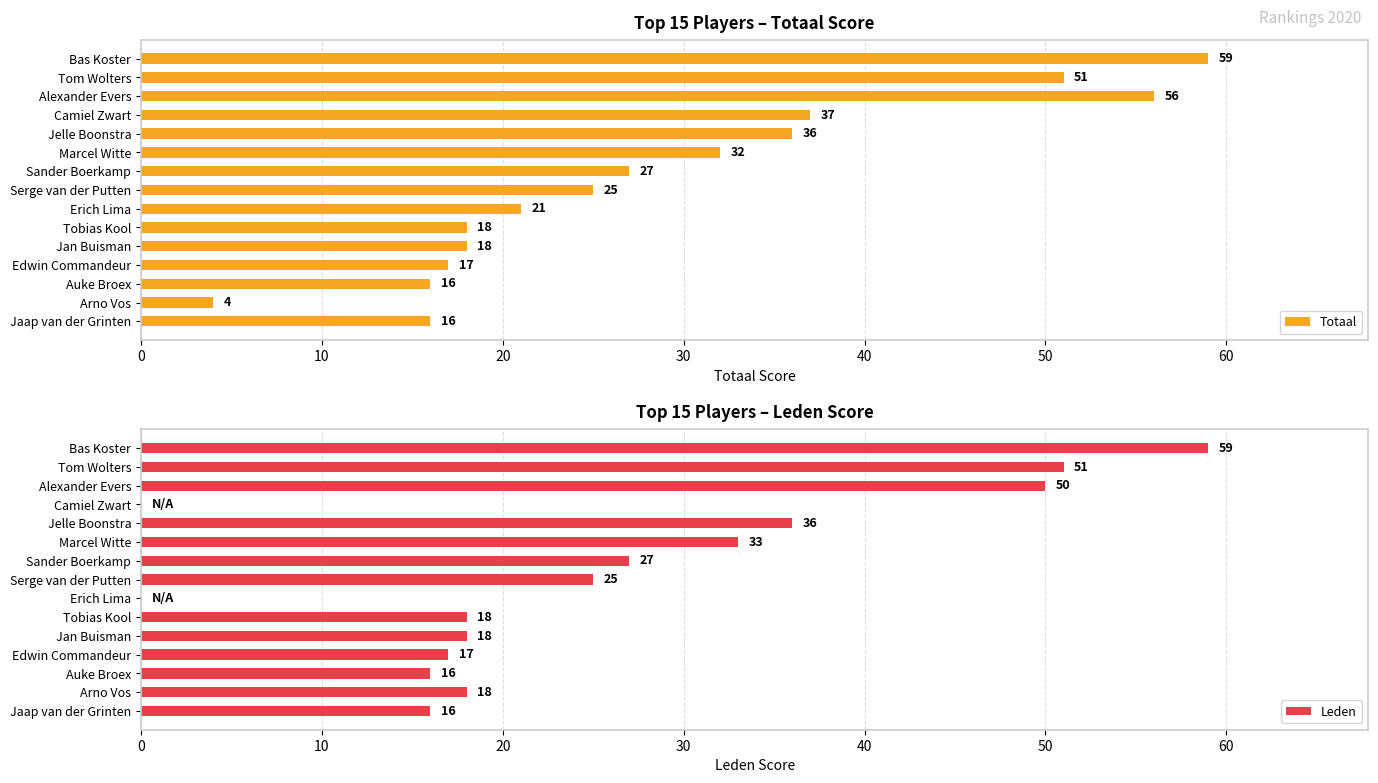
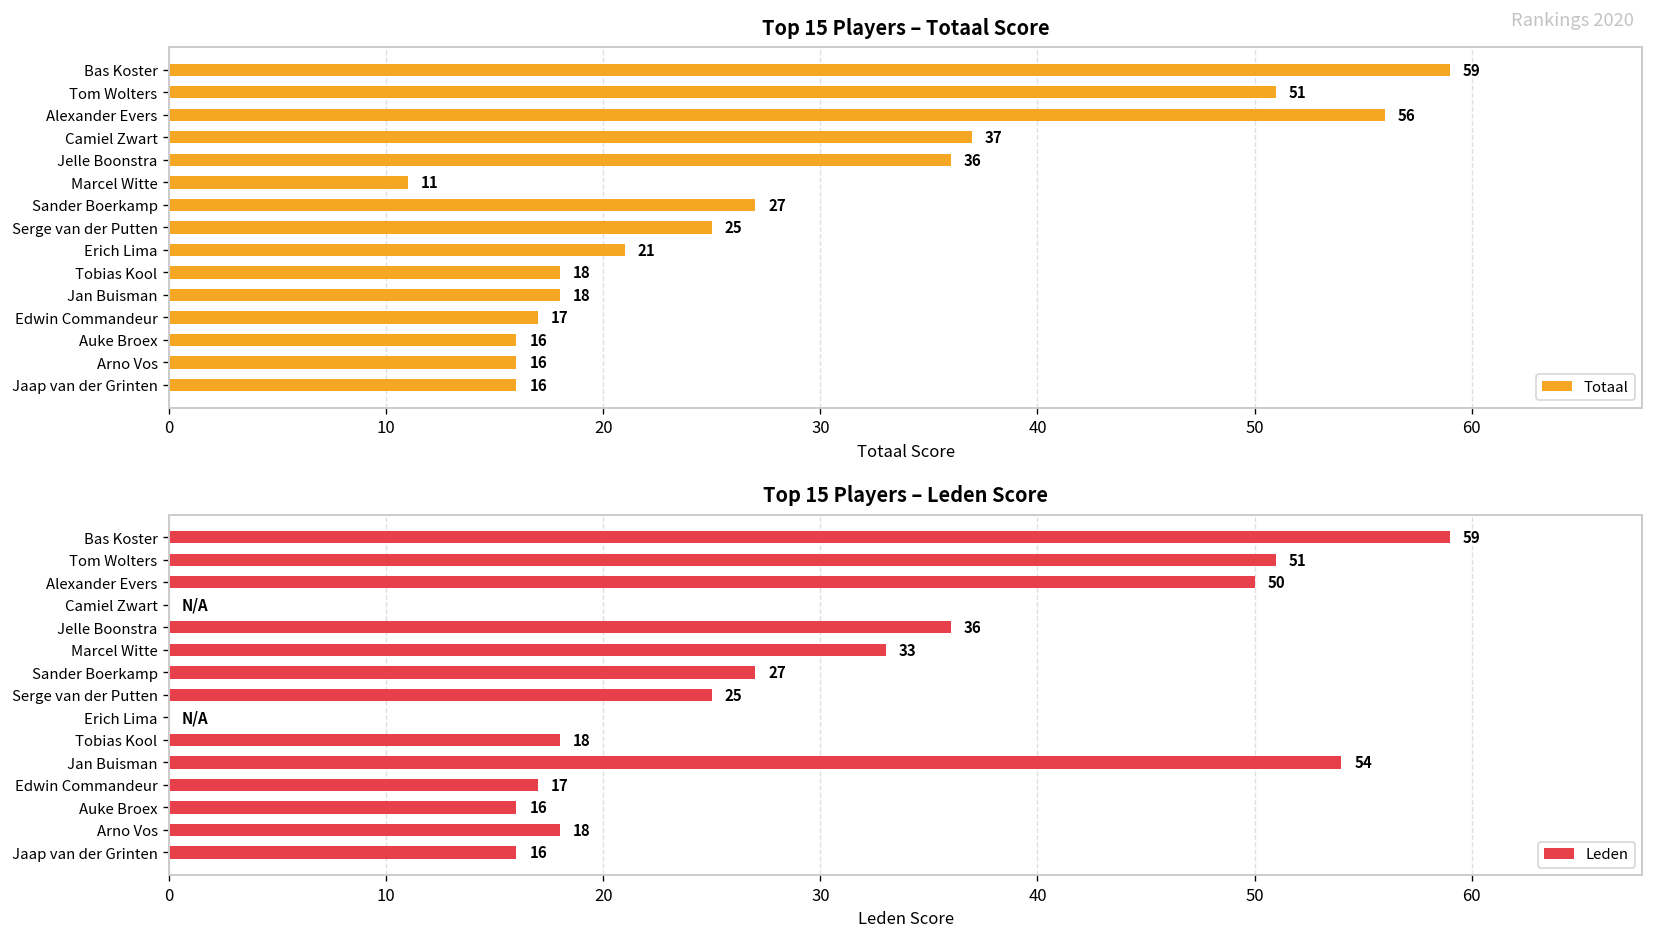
Top 15 Players – Totaal Score, Marcel Witte: 32 -> 11
Top 15 Players – Totaal Score, Arno Vos: 4 -> 16
Top 15 Players – Leden Score, Jan Buisman: 18 -> 54
